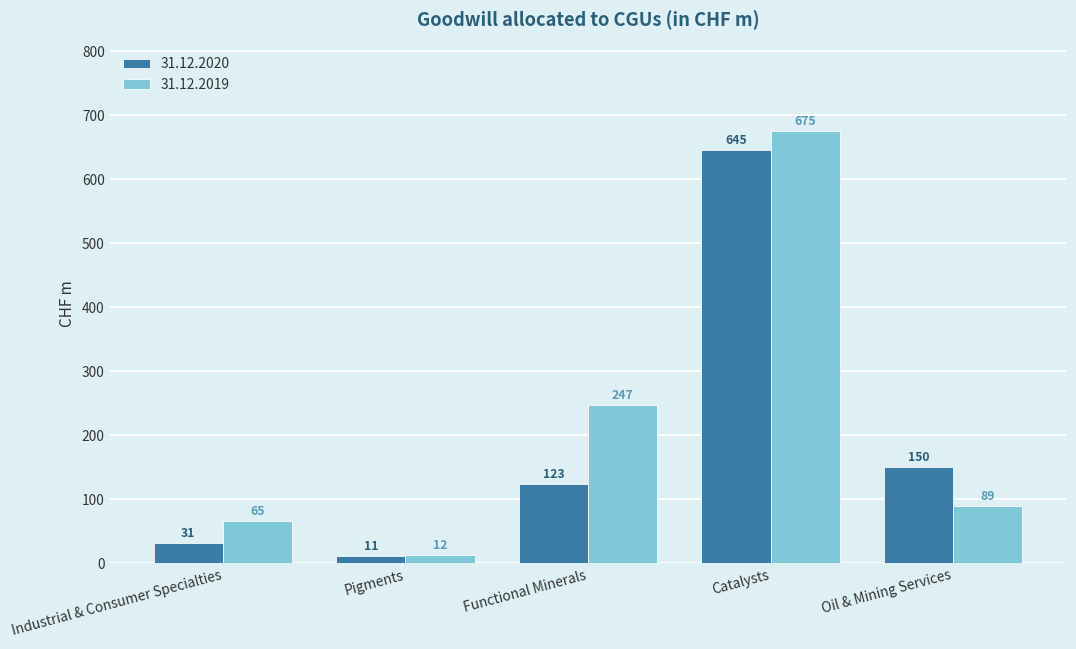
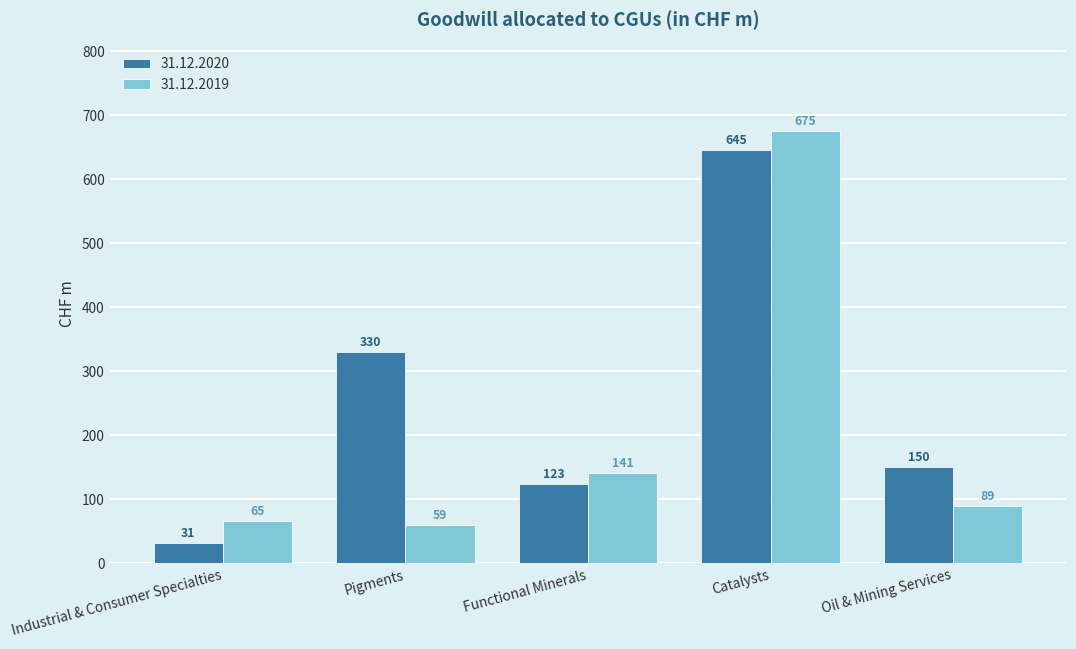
31.12.2020, Pigments: 11 -> 330
31.12.2019, Pigments: 12 -> 59
31.12.2019, Functional Minerals: 247 -> 141
